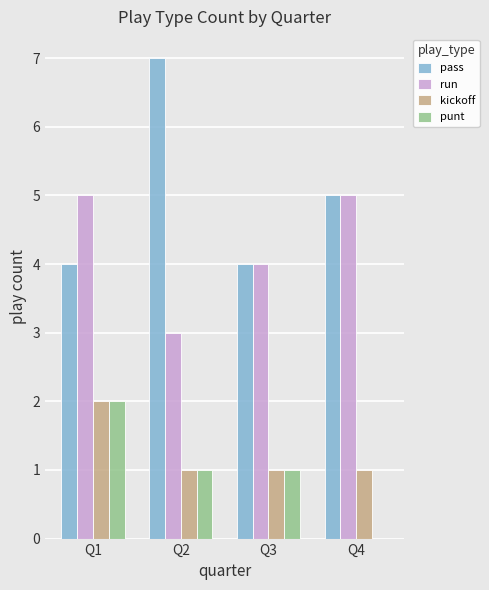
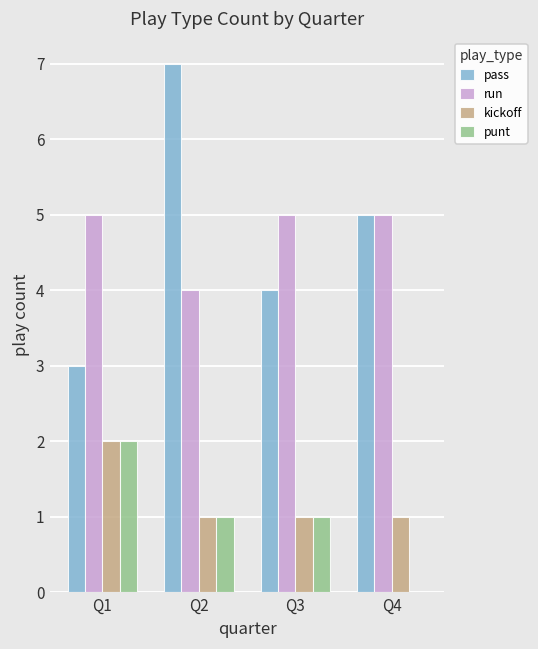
pass, Q1: 4 -> 3
run, Q2: 3 -> 4
run, Q3: 4 -> 5
